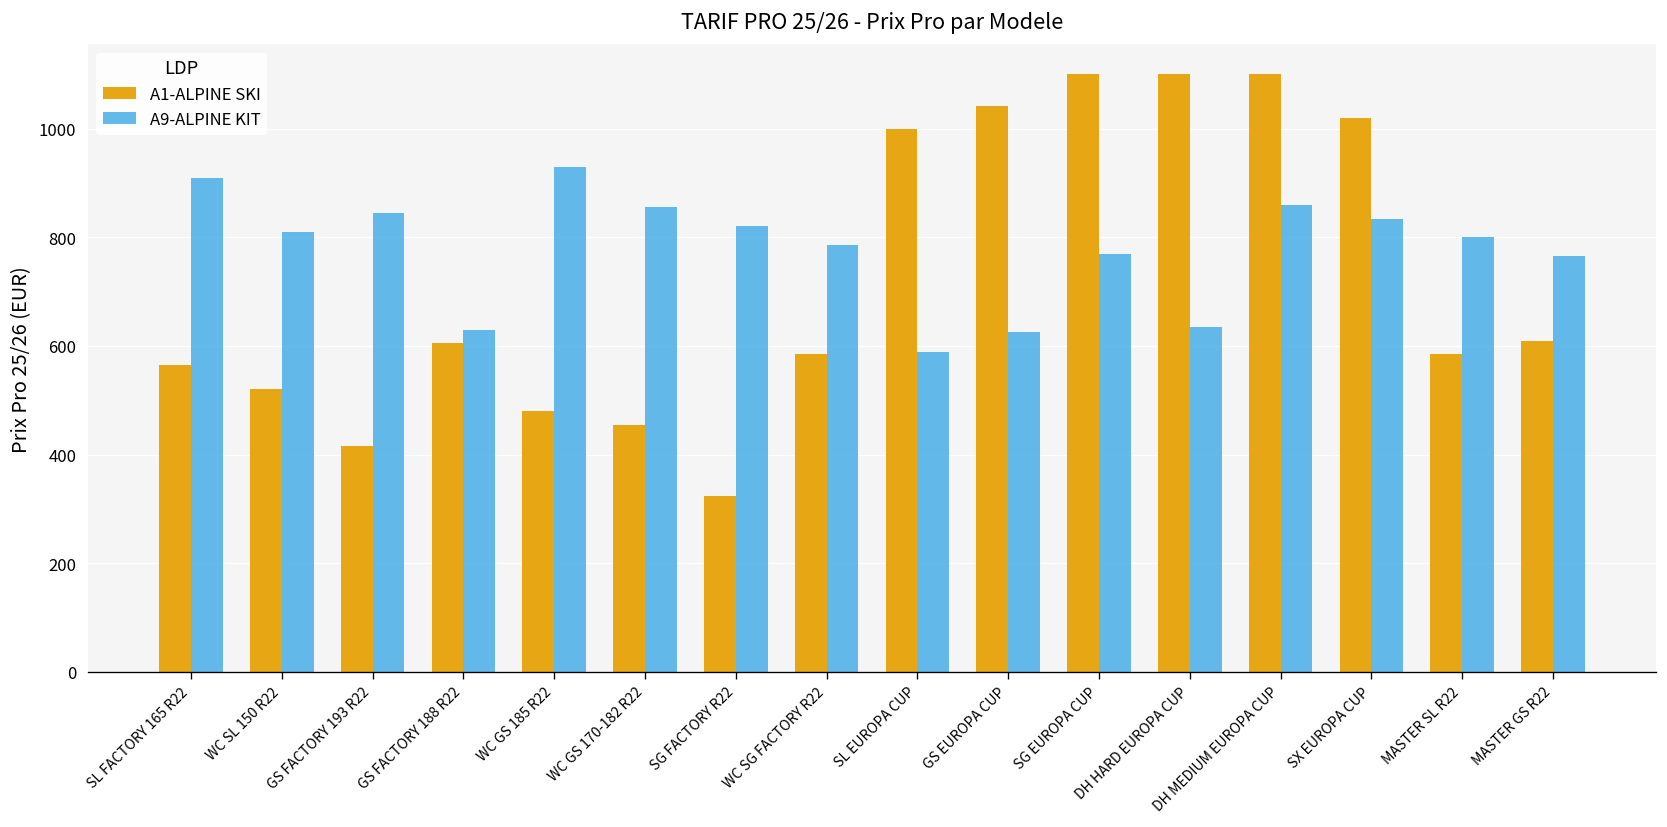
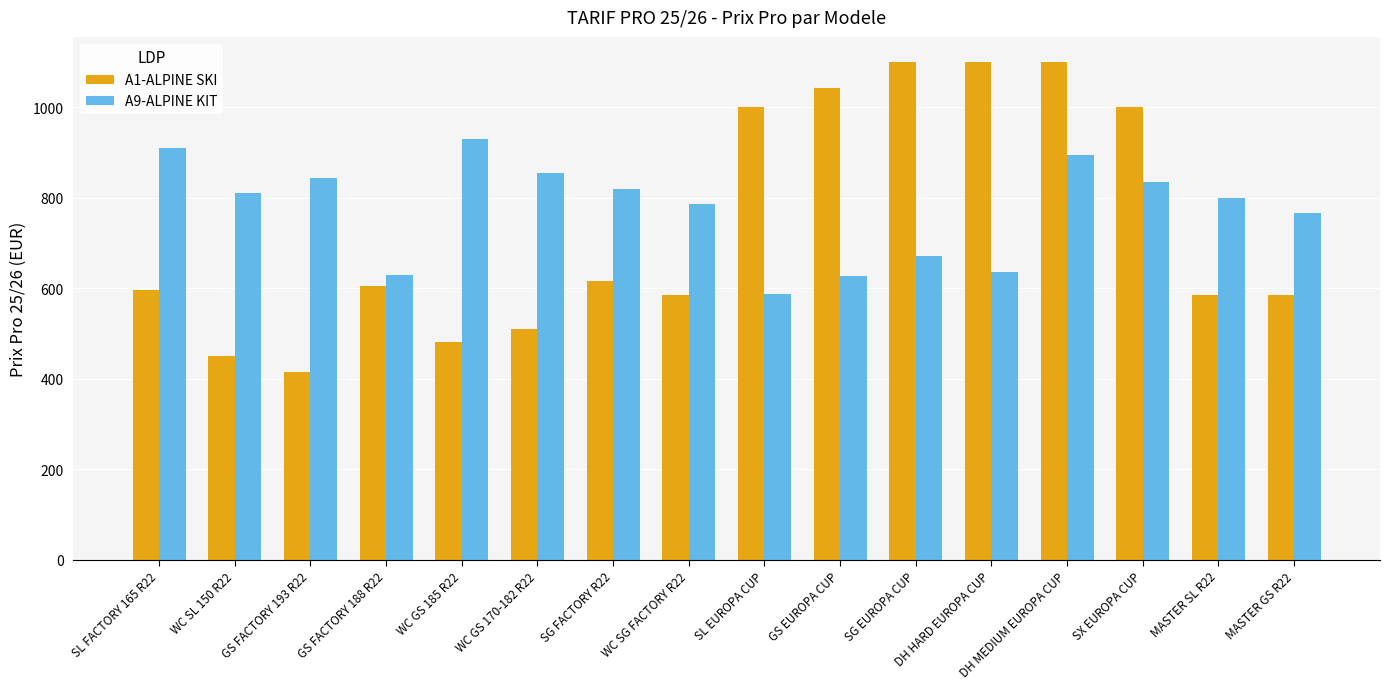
A1-ALPINE SKI, SL FACTORY 165 R22: 560 -> 600
A1-ALPINE SKI, WC SL 150 R22: 520 -> 450
A1-ALPINE SKI, WC GS 170-182 R22: 460 -> 510
A1-ALPINE SKI, SG FACTORY R22: 320 -> 620
A9-ALPINE KIT, SG EUROPA CUP: 770 -> 670
A9-ALPINE KIT, DH MEDIUM EUROPA CUP: 860 -> 900
A1-ALPINE SKI, SX EUROPA CUP: 1020 -> 1000
A1-ALPINE SKI, MASTER GS R22: 610 -> 590
